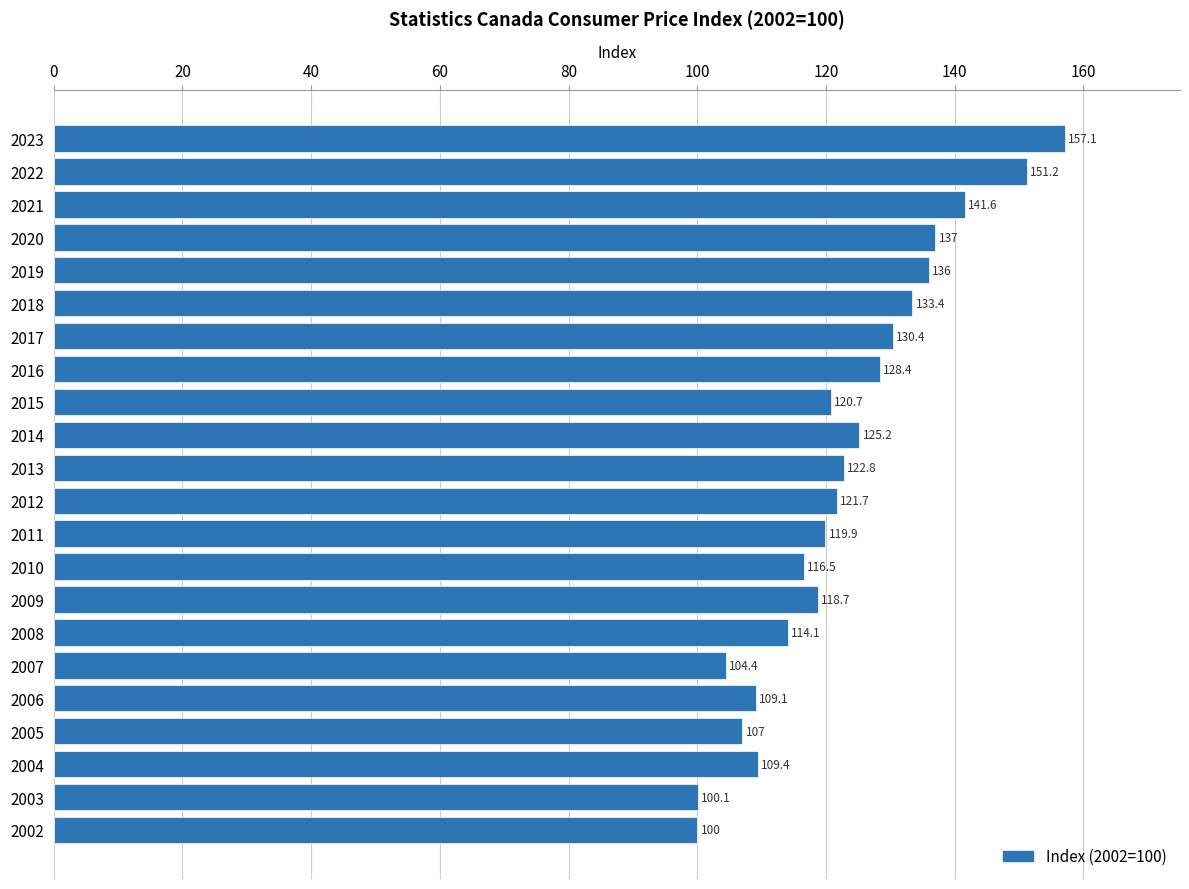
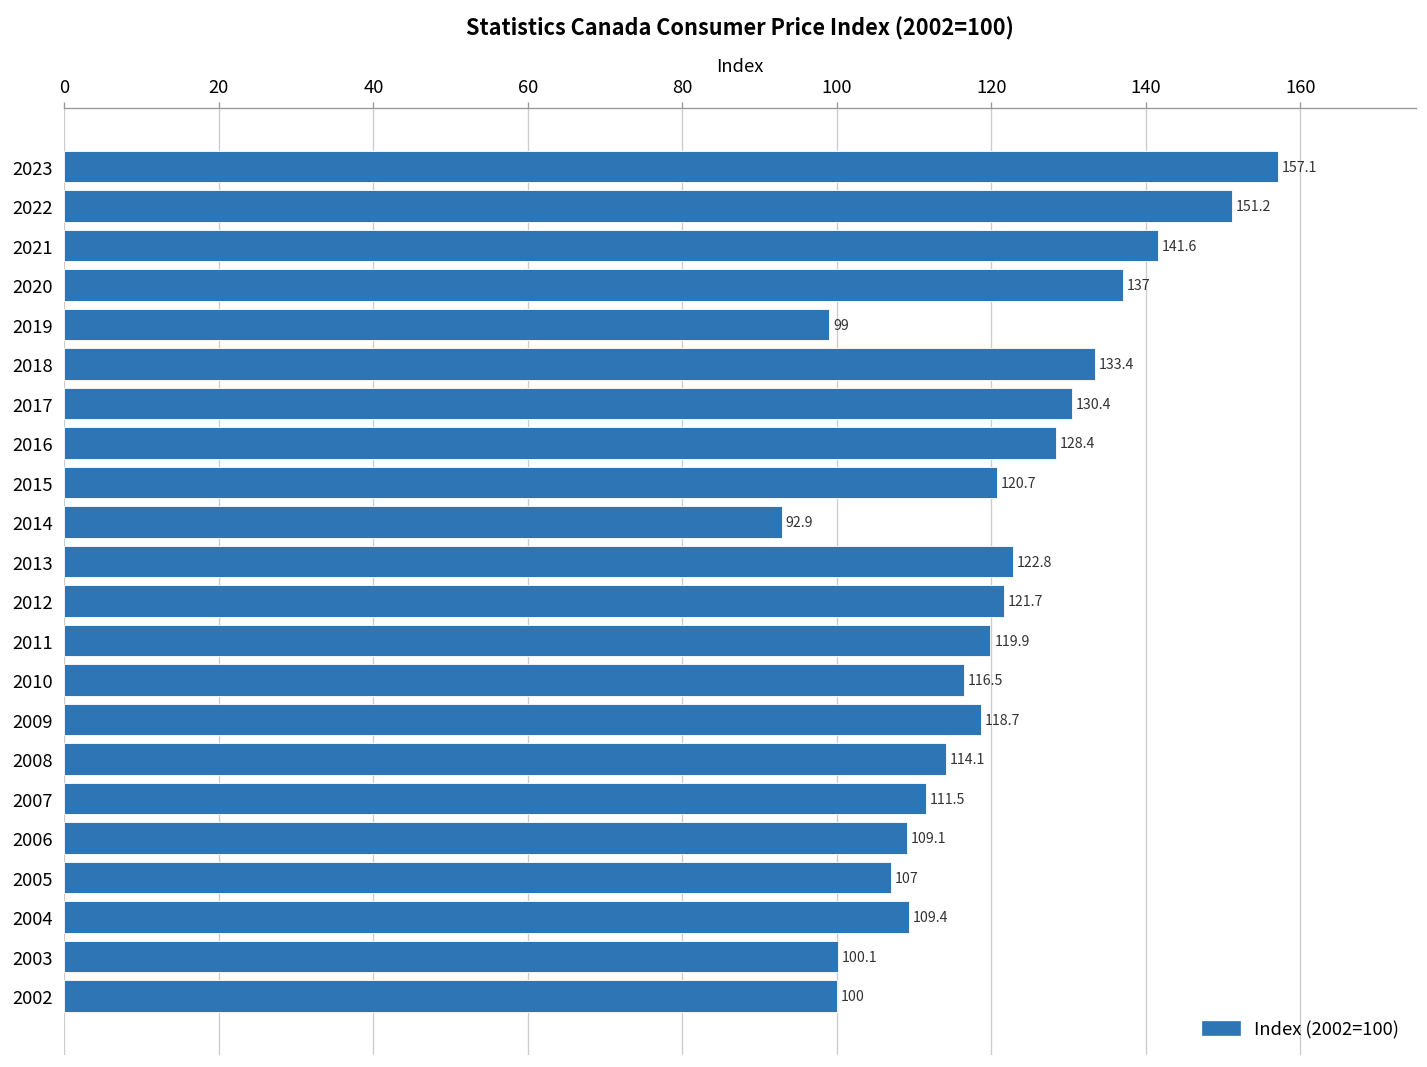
2019: 136 -> 99
2014: 125.2 -> 92.9
2007: 104.4 -> 111.5
